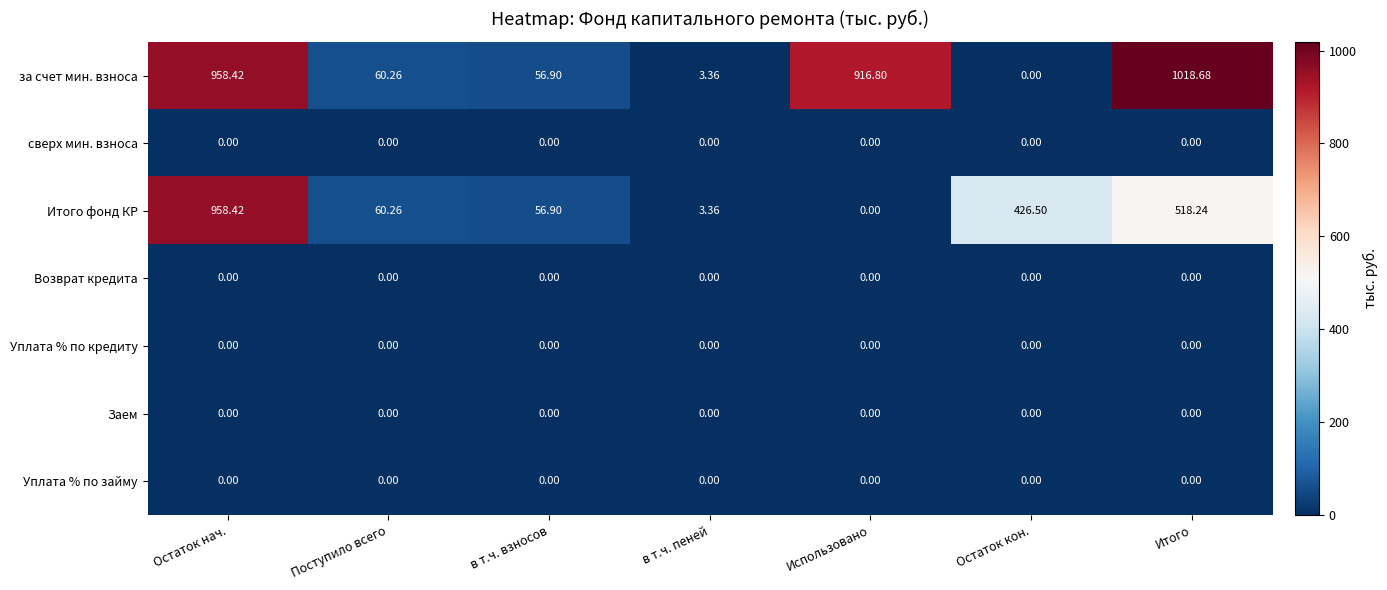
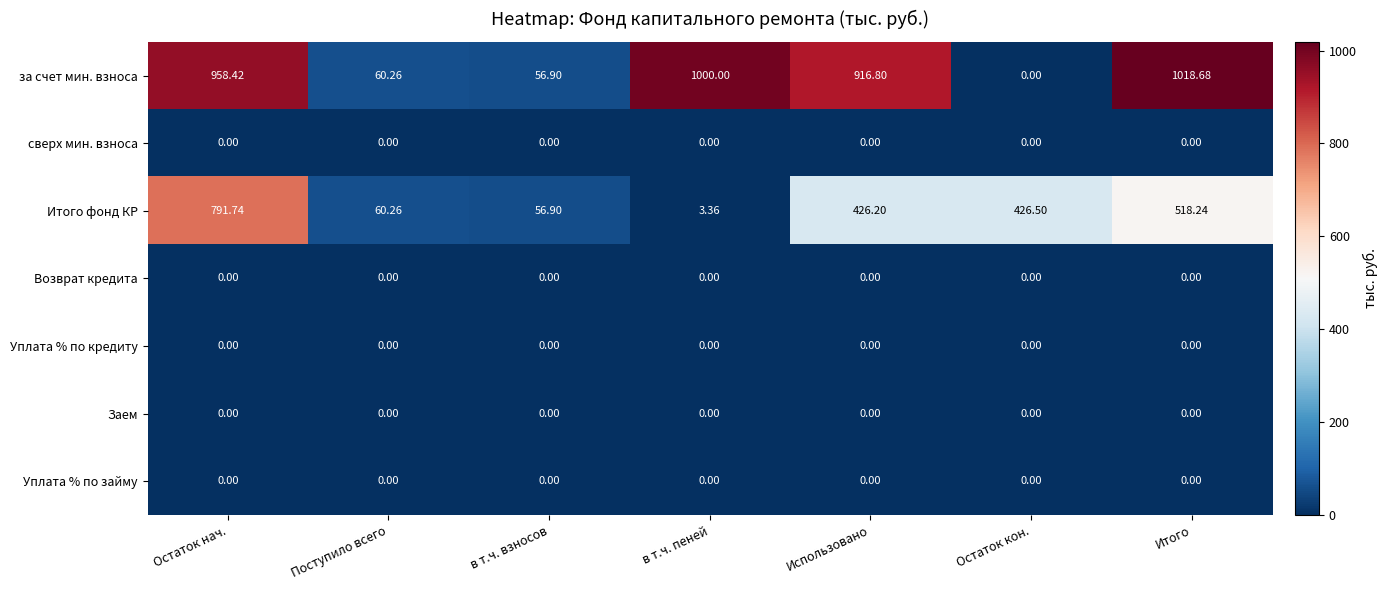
за счет мин. взноса, в т.ч. пеней: 3.36 -> 1000.00
Итого фонд КР, Остаток нач.: 958.42 -> 791.74
Итого фонд КР, Использовано: 0.00 -> 426.20
